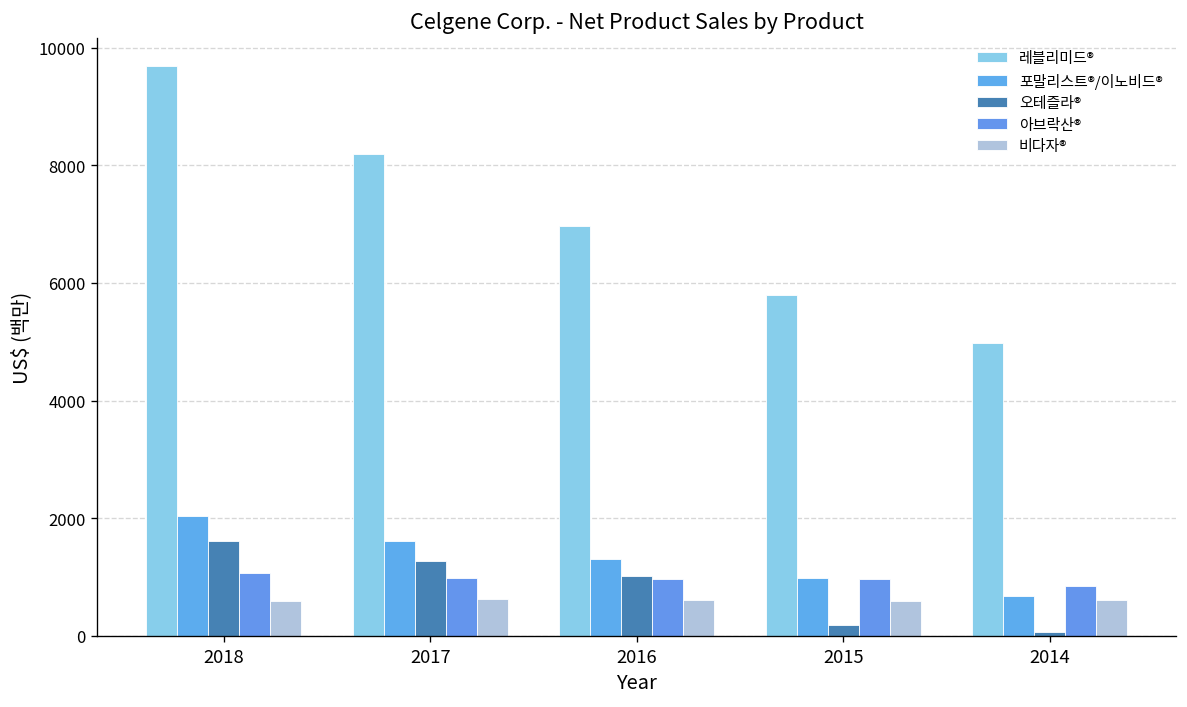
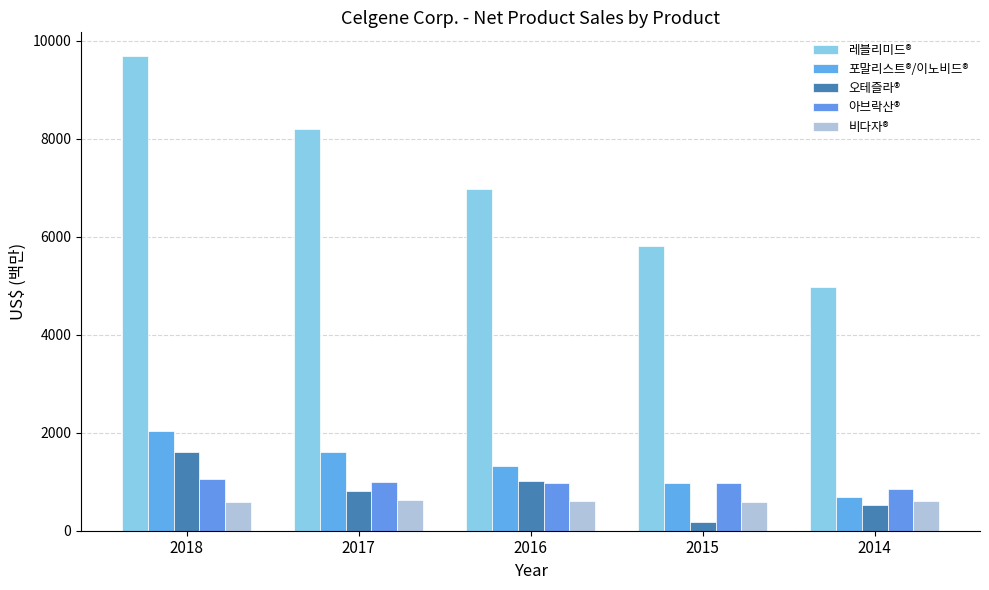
오테즐라®, 2017: 1300 -> 800
오테즐라®, 2014: 100 -> 500
